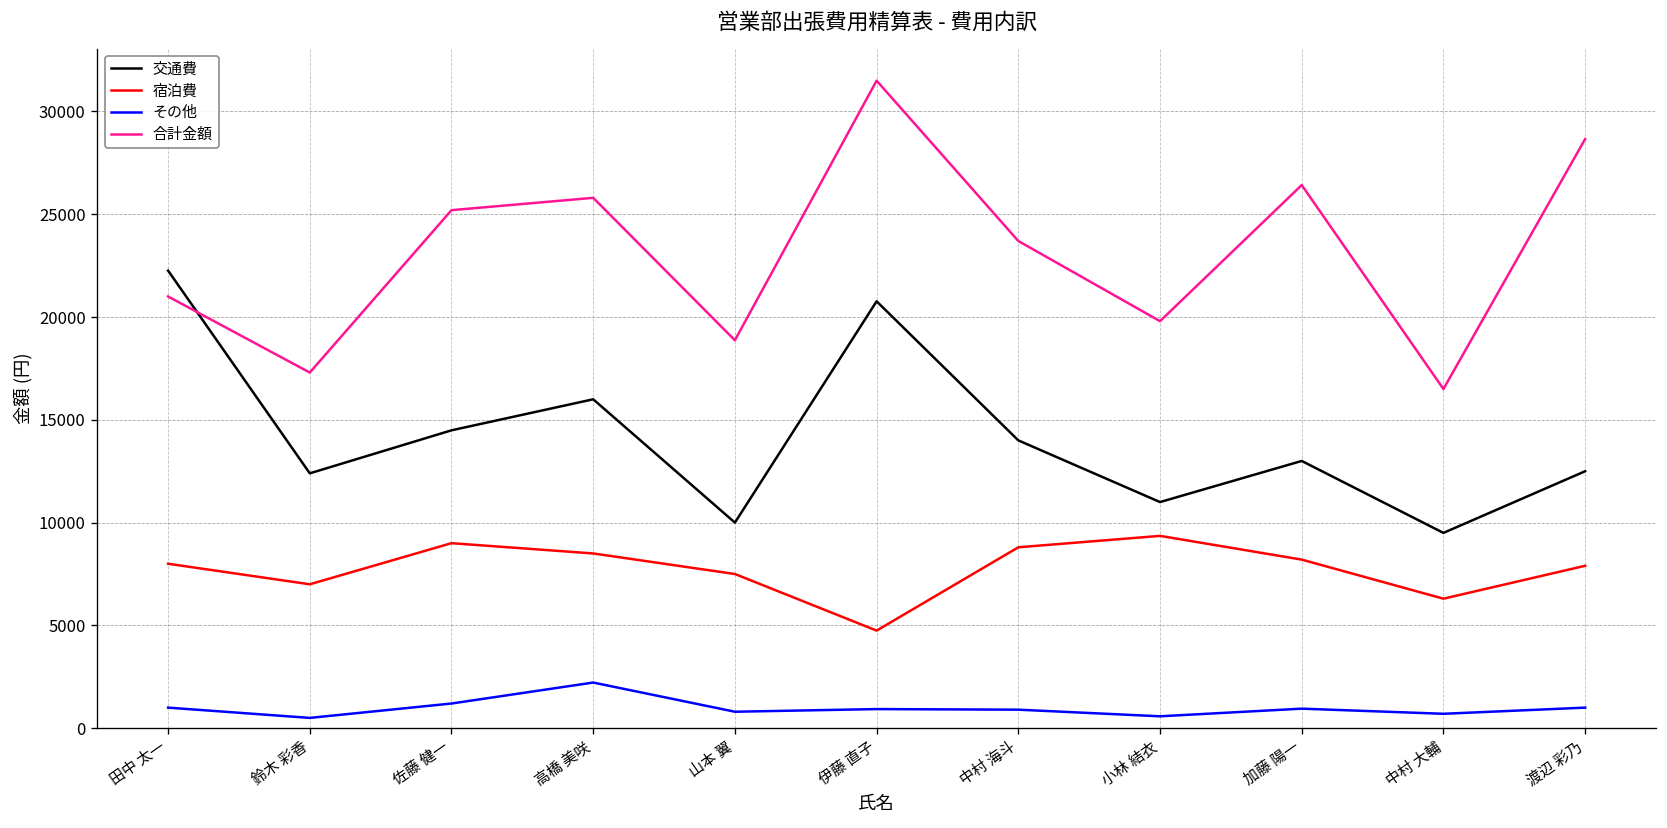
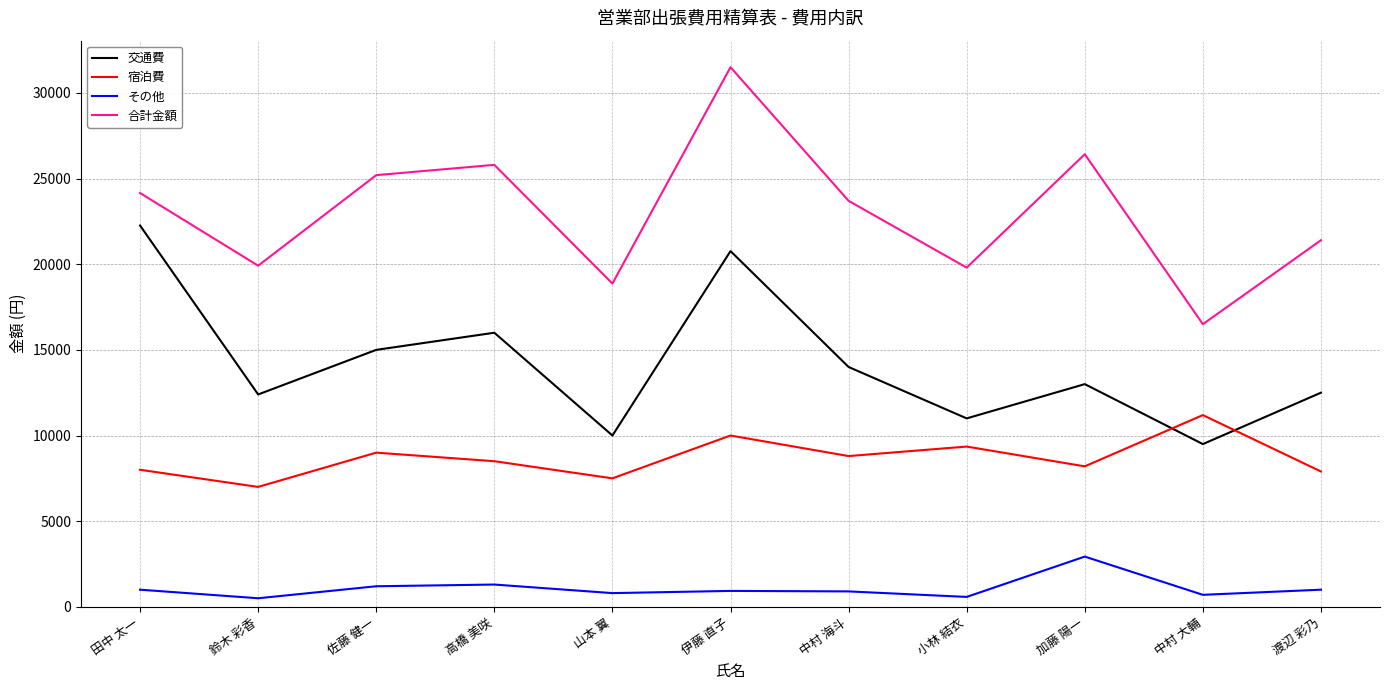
合計金額, 田中 太一: 21000 -> 24200
合計金額, 鈴木 彩香: 17300 -> 19900
交通費, 佐藤 健一: 14500 -> 15000
その他, 高橋 美咲: 2200 -> 1300
宿泊費, 伊藤 直子: 4700 -> 10000
その他, 加藤 陽一: 1000 -> 2900
宿泊費, 中村 大輔: 6300 -> 11200
合計金額, 渡辺 彩乃: 28700 -> 21400
